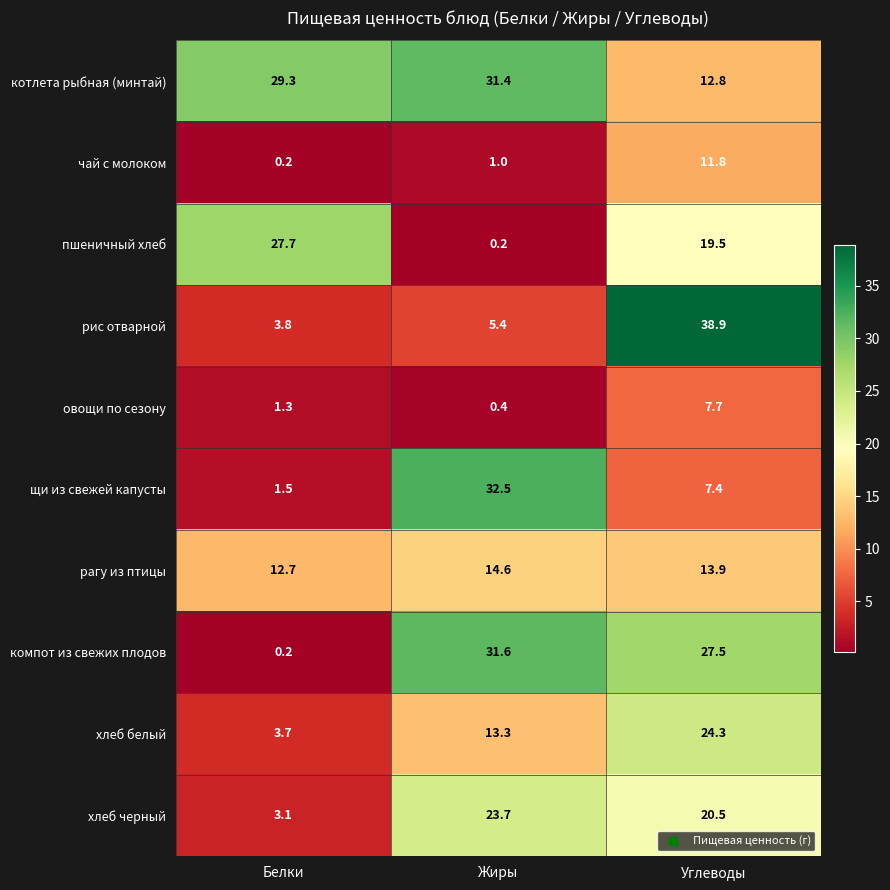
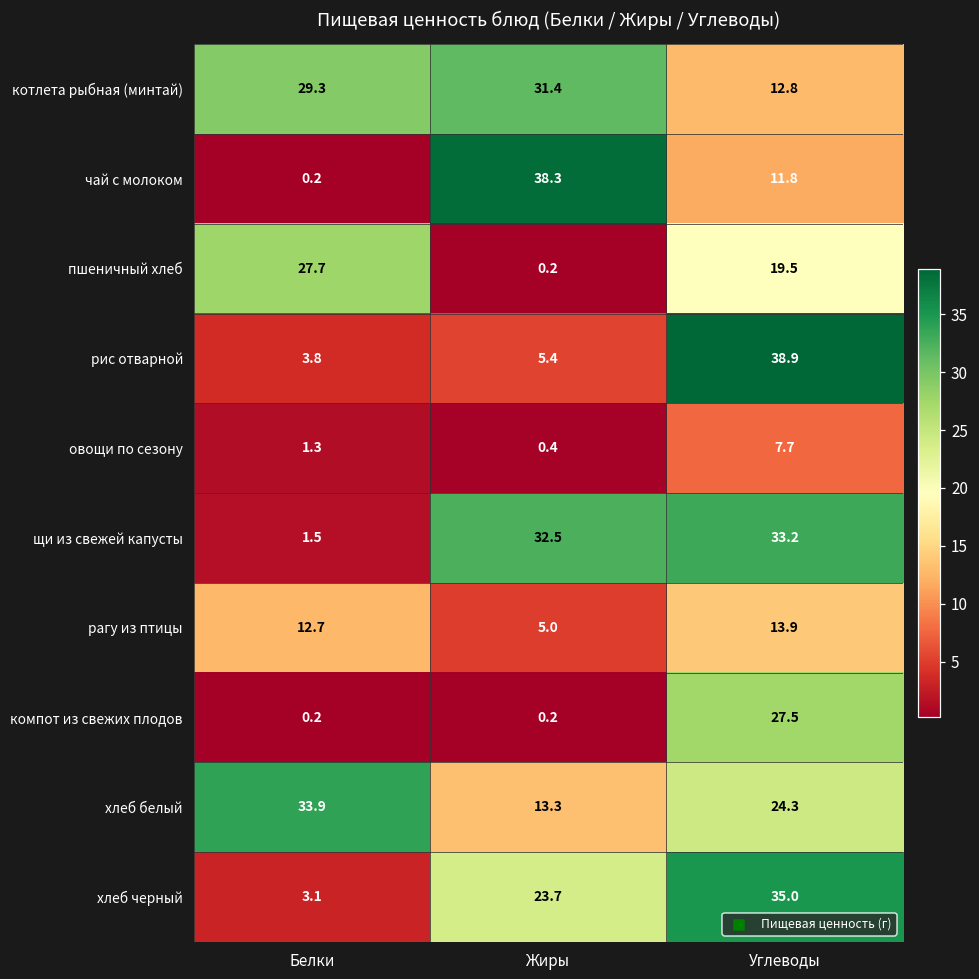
чай с молоком, Жиры: 1.0 -> 38.3
щи из свежей капусты, Углеводы: 7.4 -> 33.2
рагу из птицы, Жиры: 14.6 -> 5.0
компот из свежих плодов, Жиры: 31.6 -> 0.2
хлеб белый, Белки: 3.7 -> 33.9
хлеб черный, Углеводы: 20.5 -> 35.0
